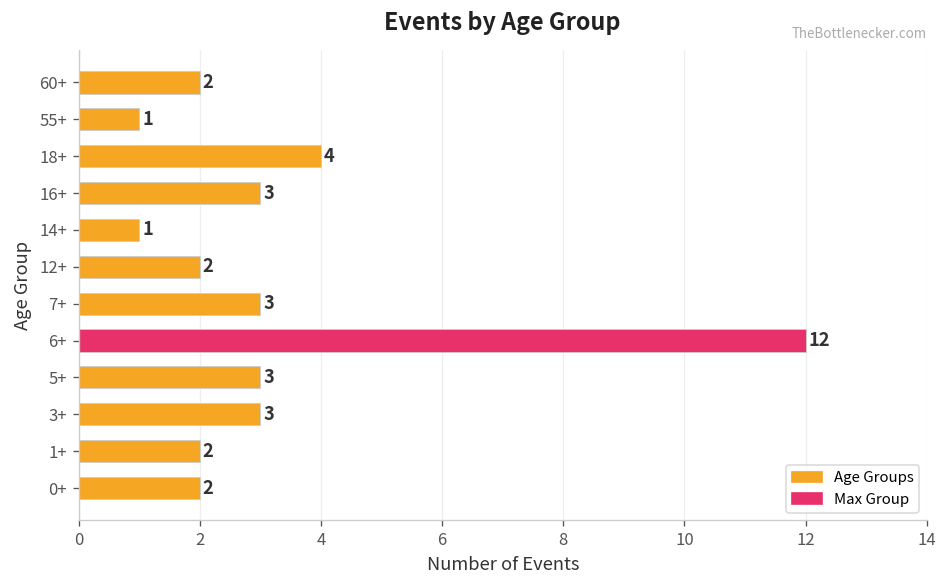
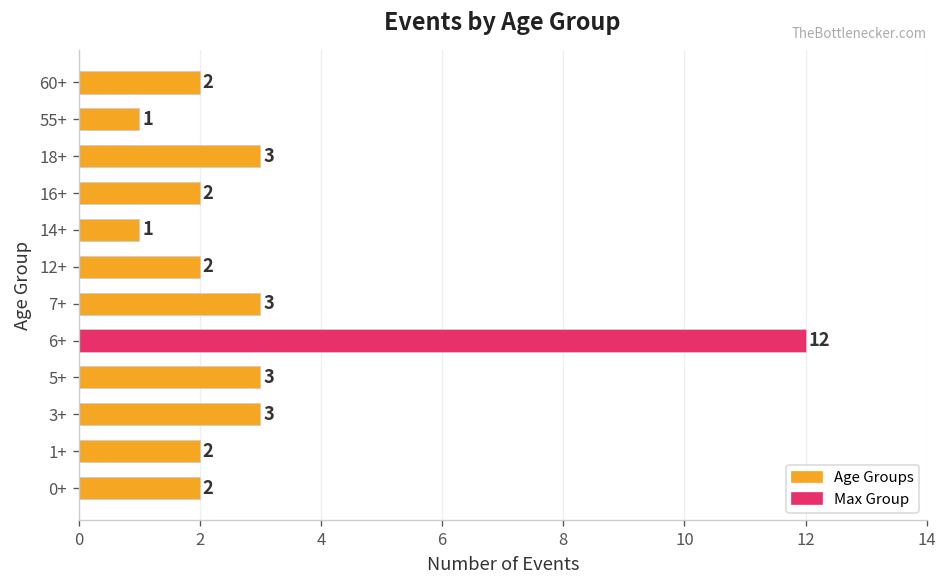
18+: 4 -> 3
16+: 3 -> 2
